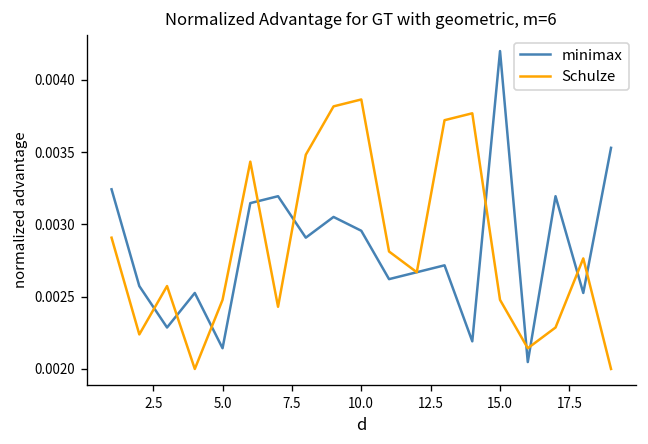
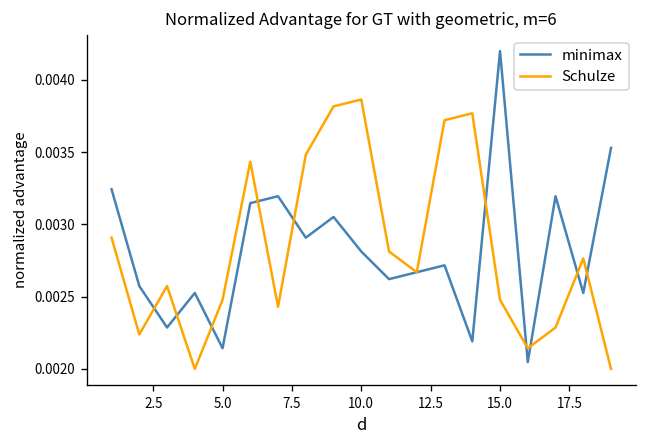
minimax, 10.0: 0.00296 -> 0.00281
